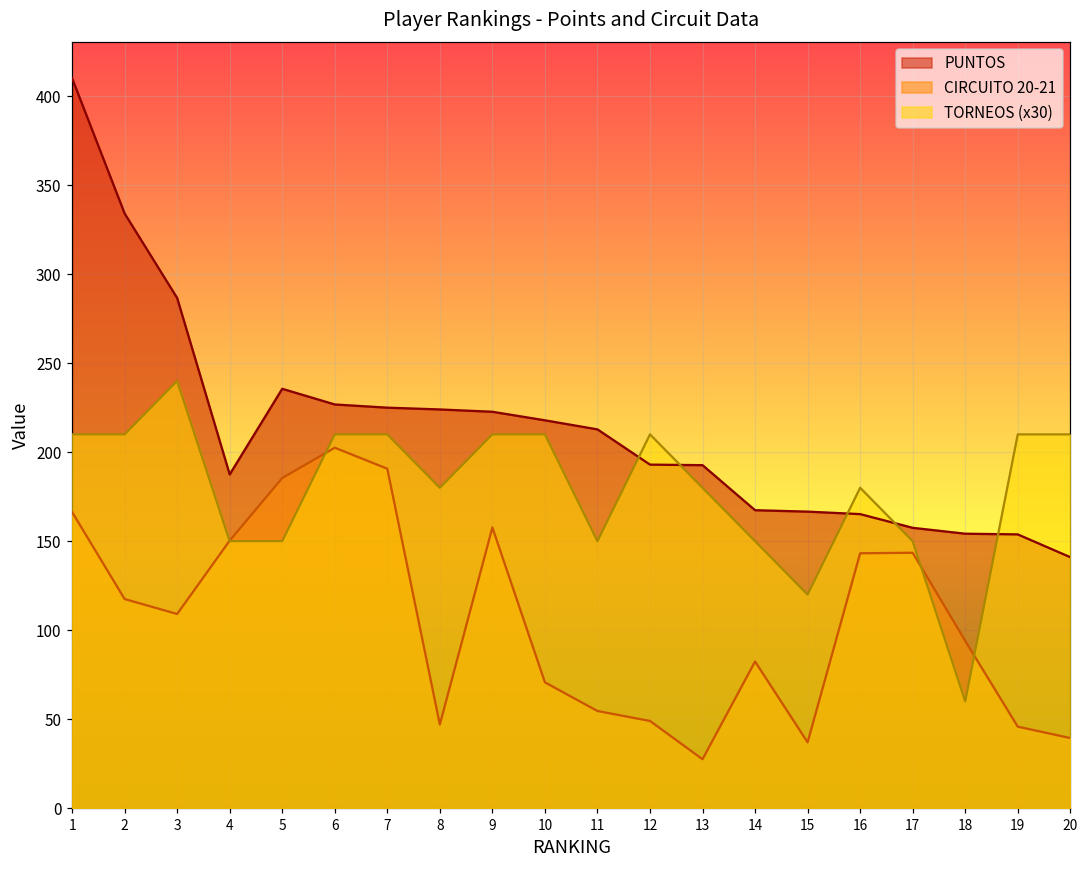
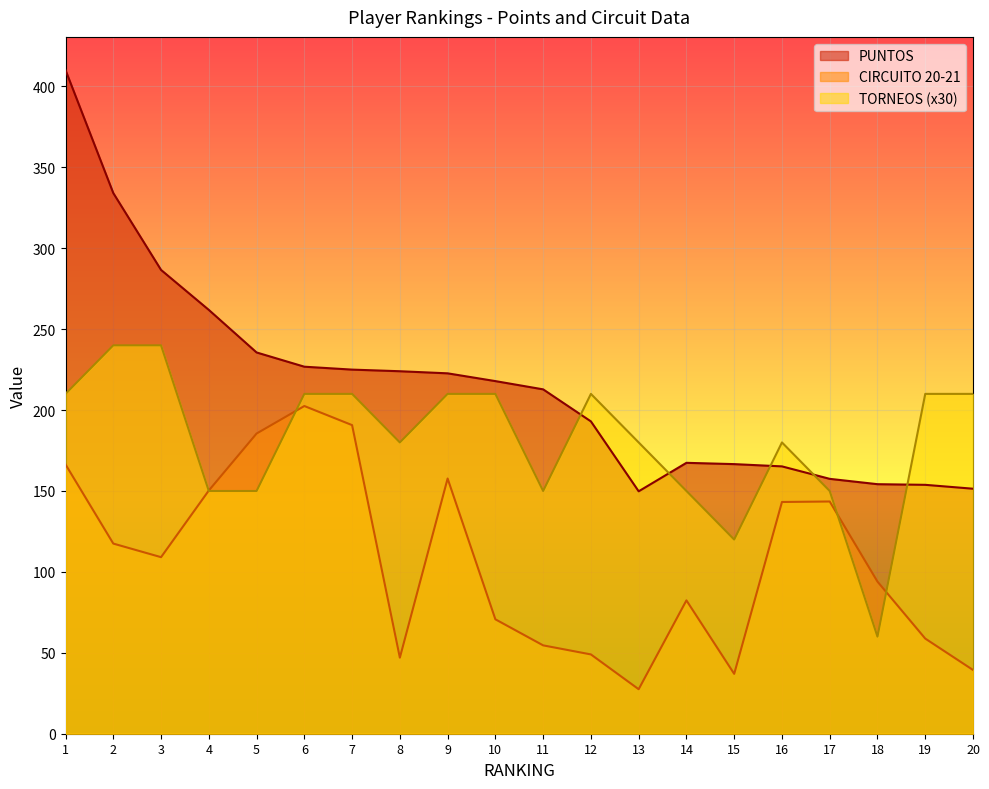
TORNEOS (x30), 2: 210 -> 240
PUNTOS, 4: 188 -> 262
PUNTOS, 13: 193 -> 150
CIRCUITO 20-21, 19: 46 -> 59
PUNTOS, 20: 141 -> 151
